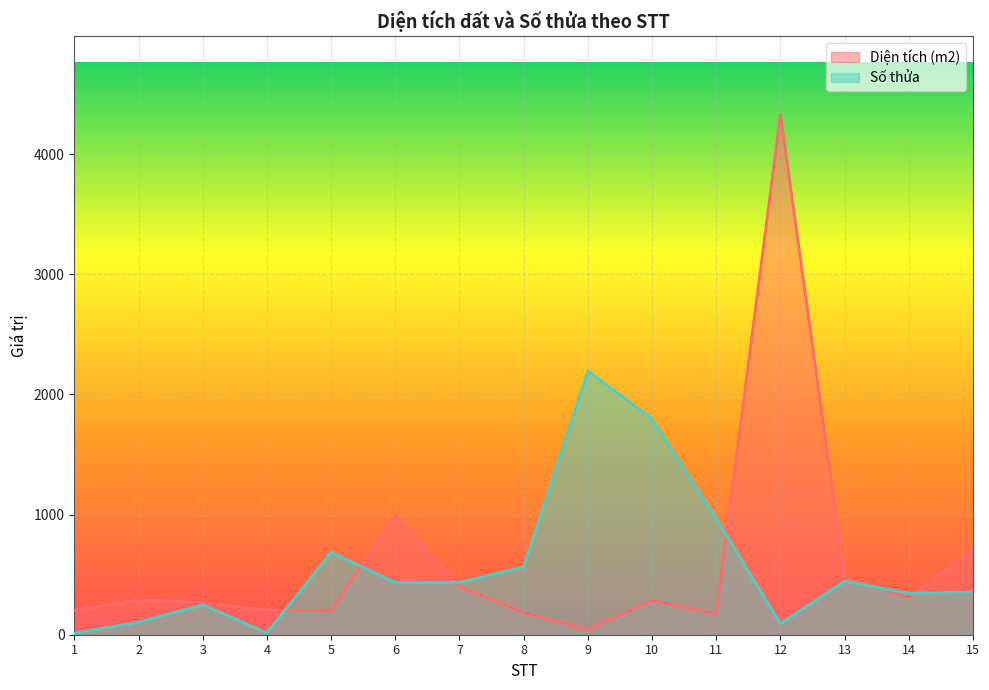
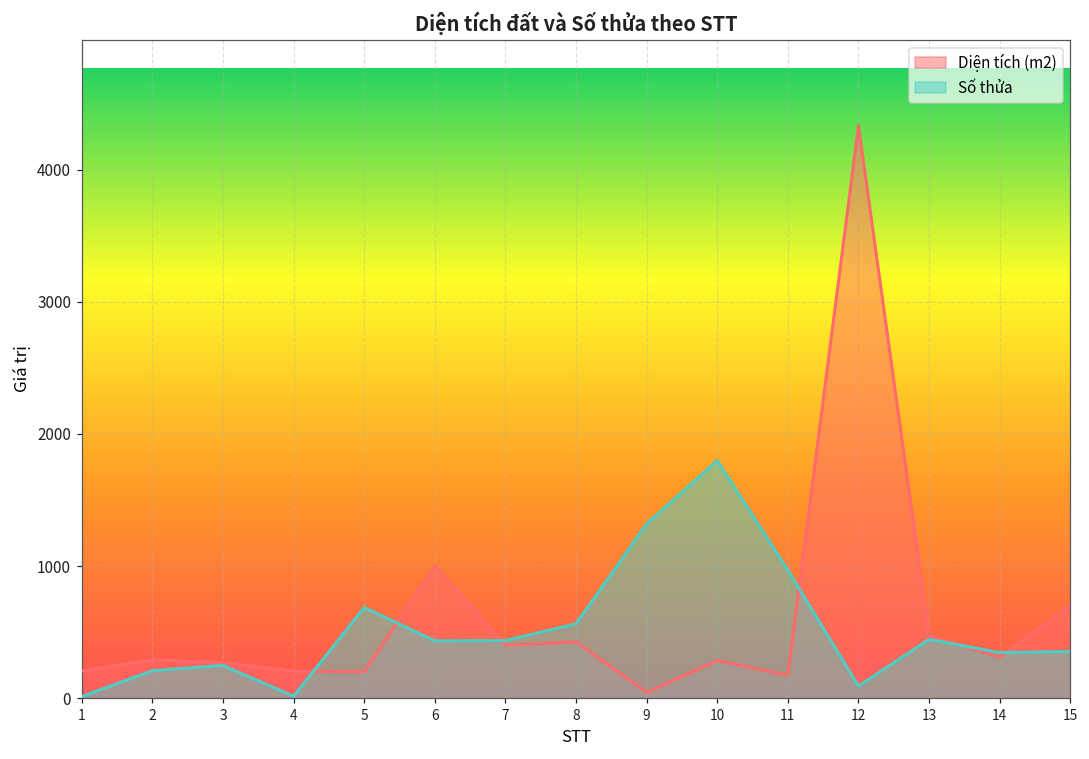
Số thửa, 2: 100 -> 210
Diện tích (m2), 8: 180 -> 430
Số thửa, 9: 2200 -> 1320
